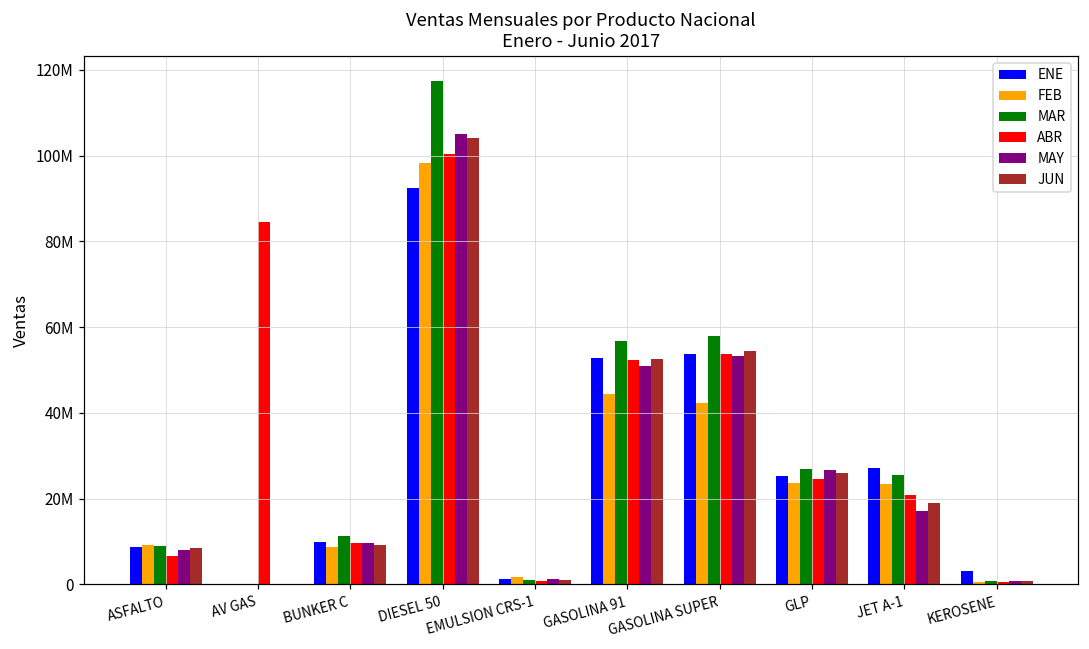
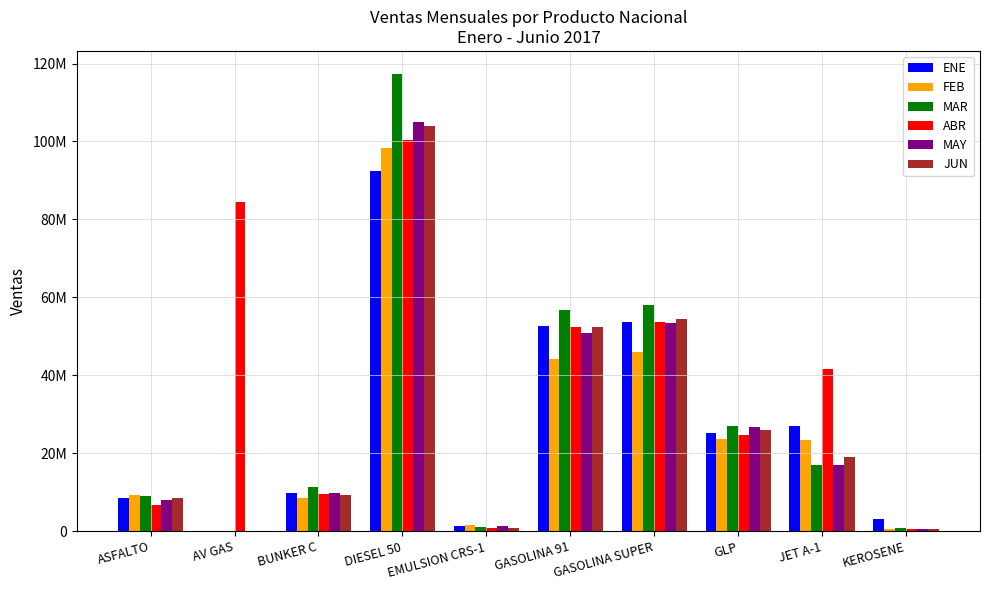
FEB, GASOLINA SUPER: 42000000 -> 46000000
MAR, JET A-1: 26000000 -> 17000000
ABR, JET A-1: 21000000 -> 42000000
